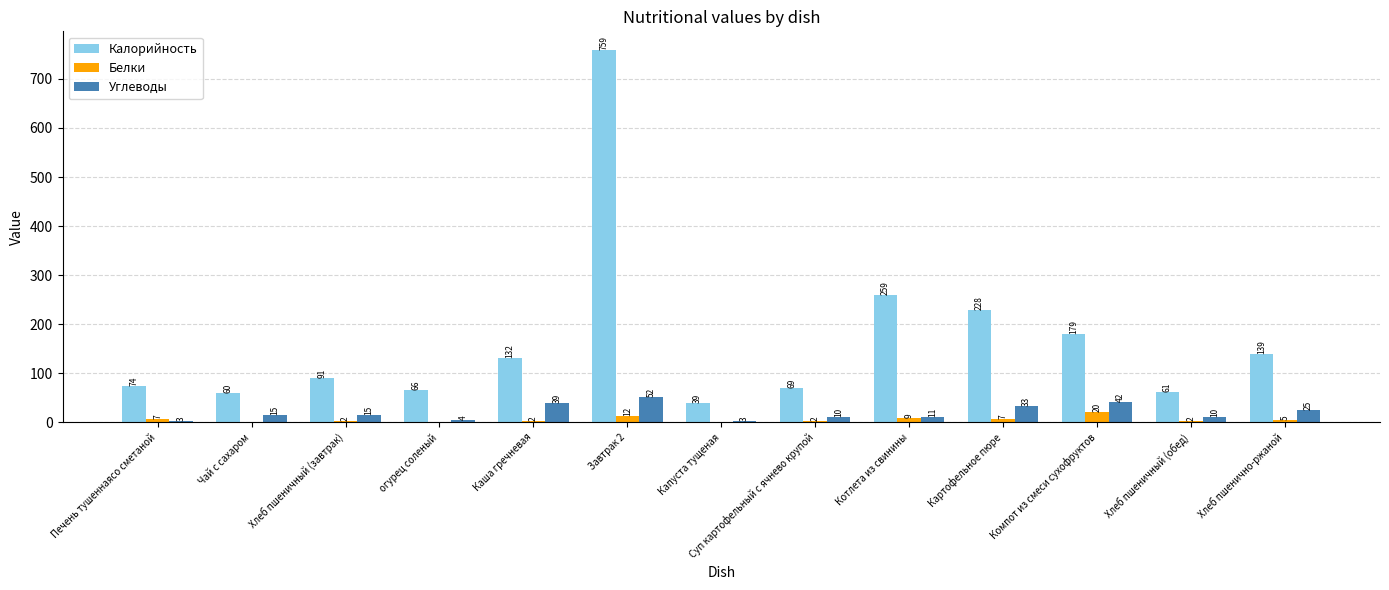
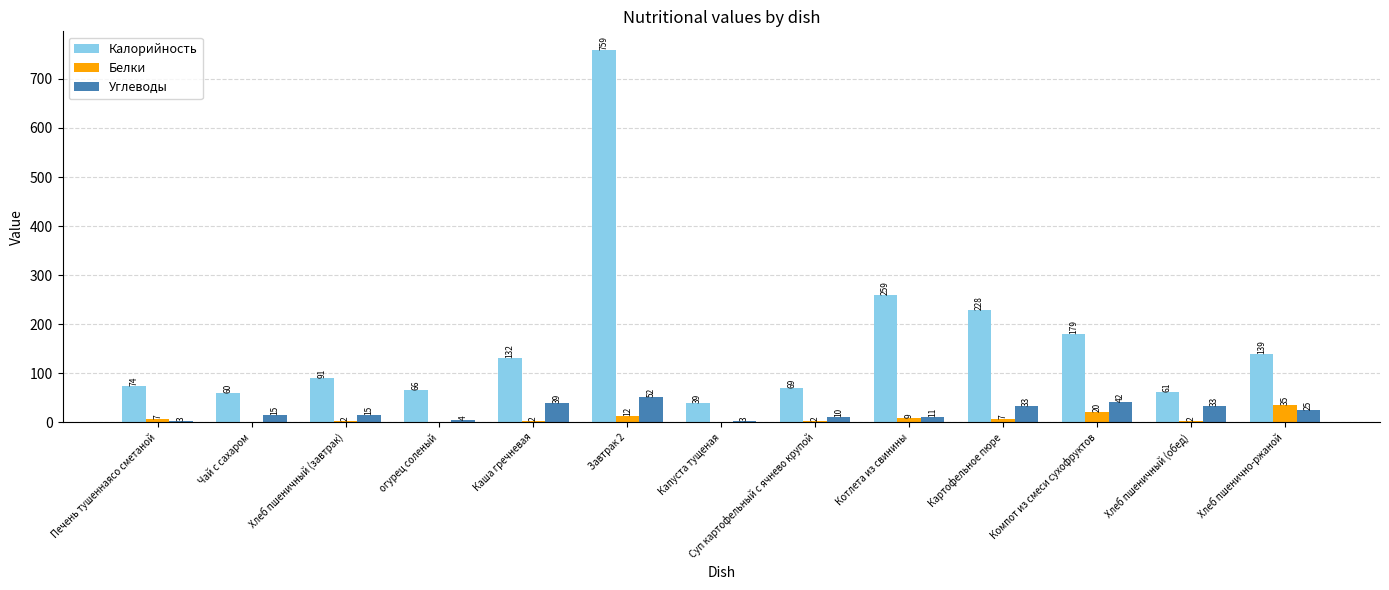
Углеводы, Хлеб пшеничный (обед): 10 -> 33
Белки, Хлеб пшенично-ржаной: 5 -> 35
